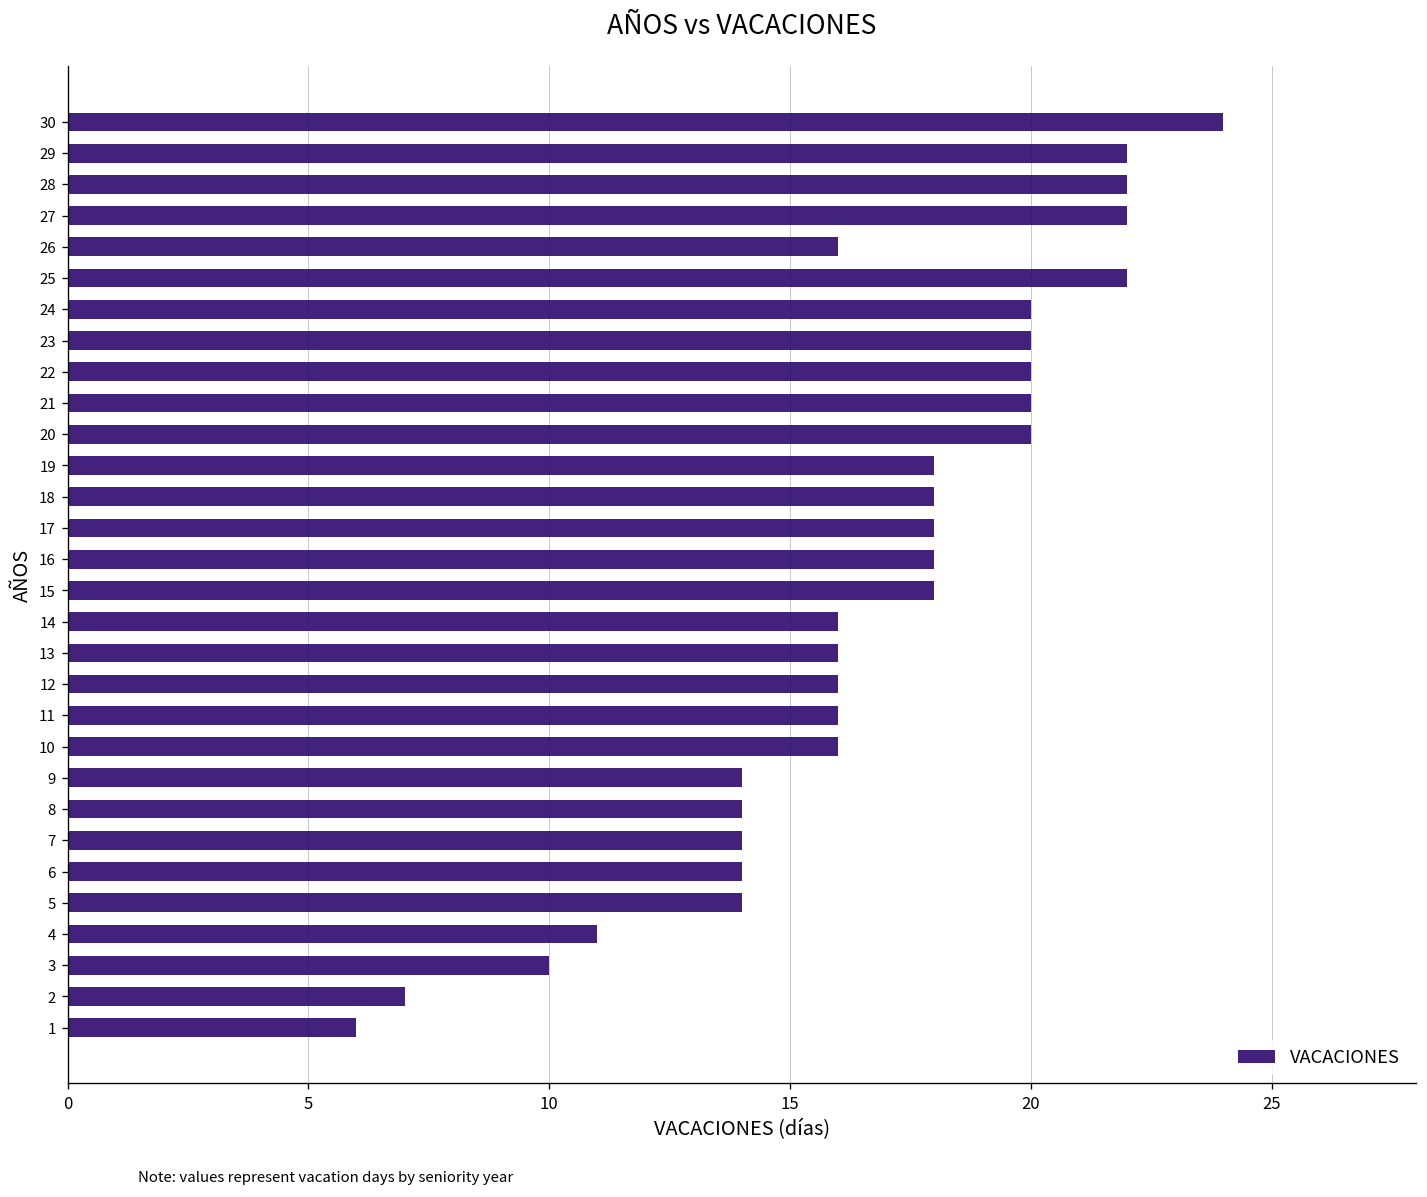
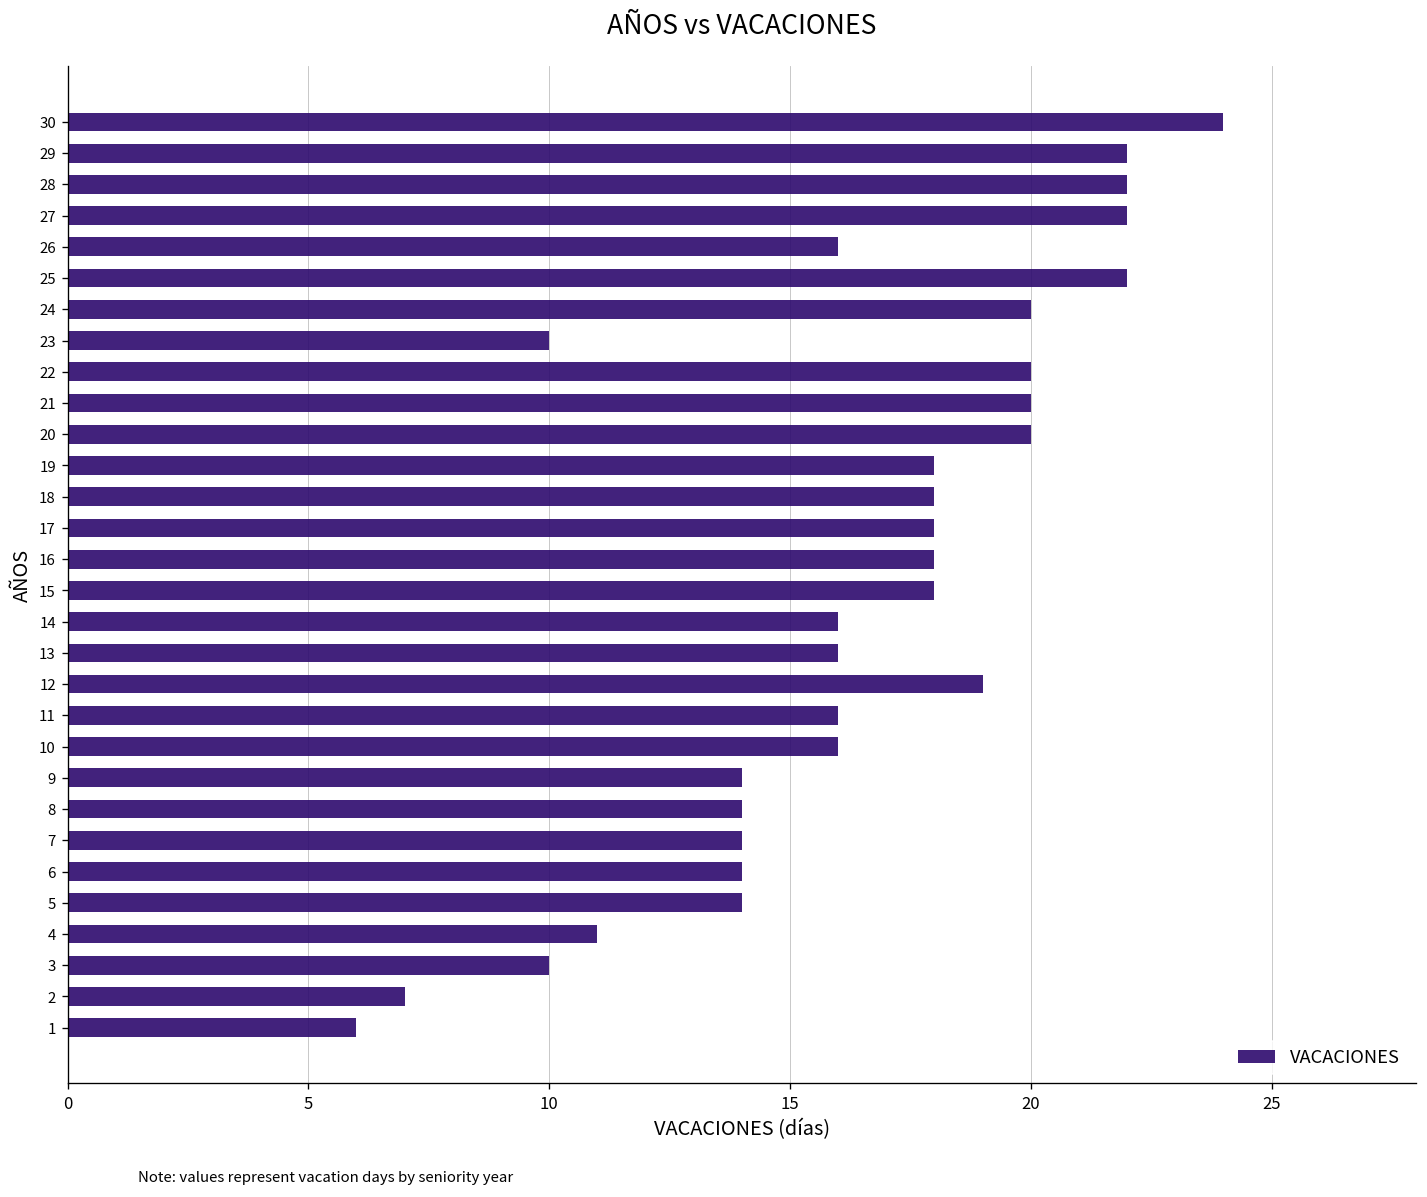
23: 20 -> 10
12: 16 -> 19
